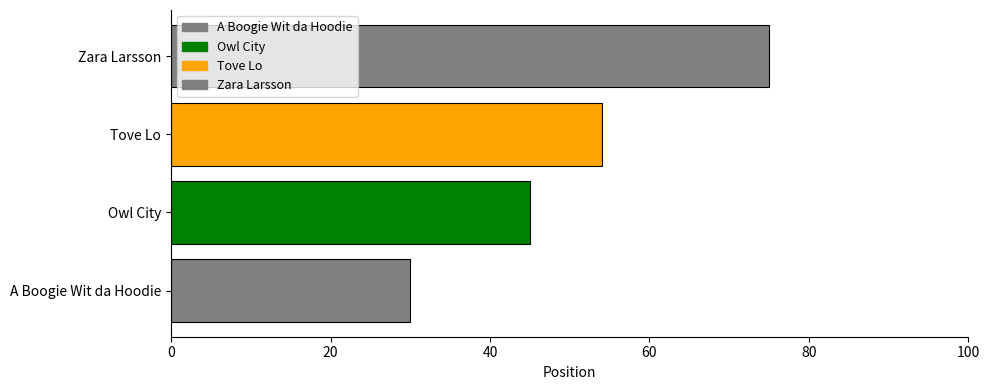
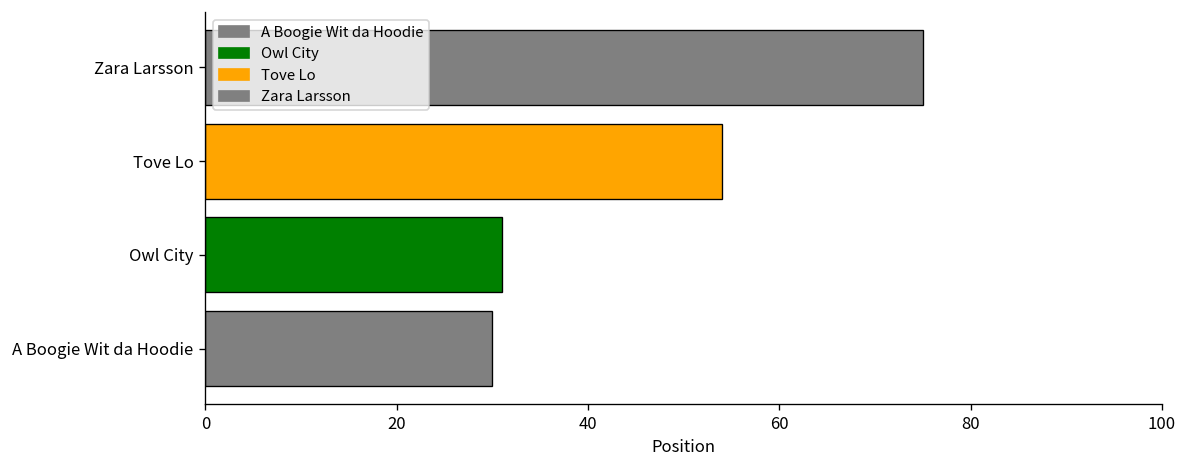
Owl City: 45 -> 31
